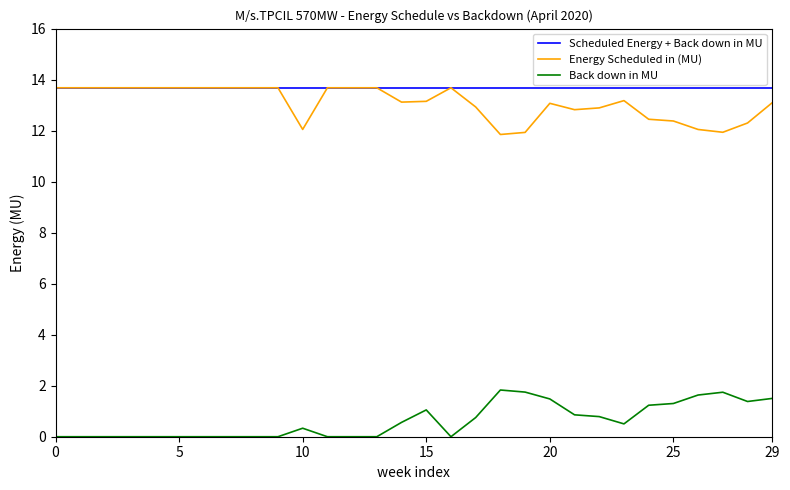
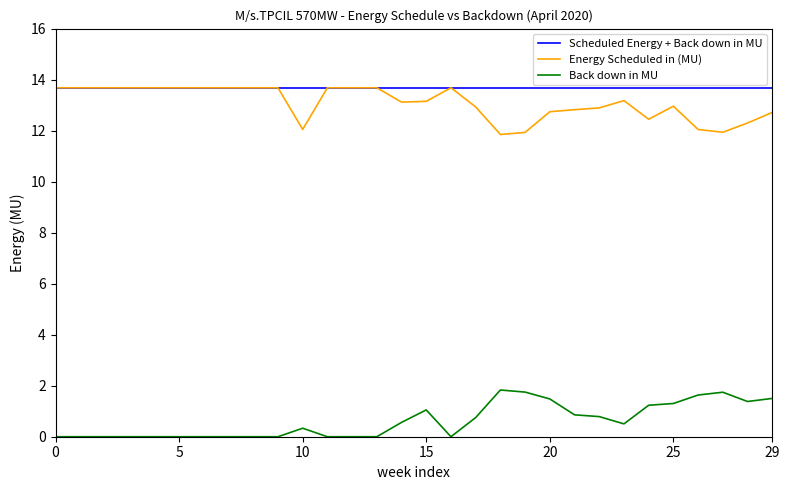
Energy Scheduled in (MU), 20: 13.1 -> 12.7
Energy Scheduled in (MU), 25: 12.4 -> 13.0
Energy Scheduled in (MU), 29: 13.1 -> 12.7
